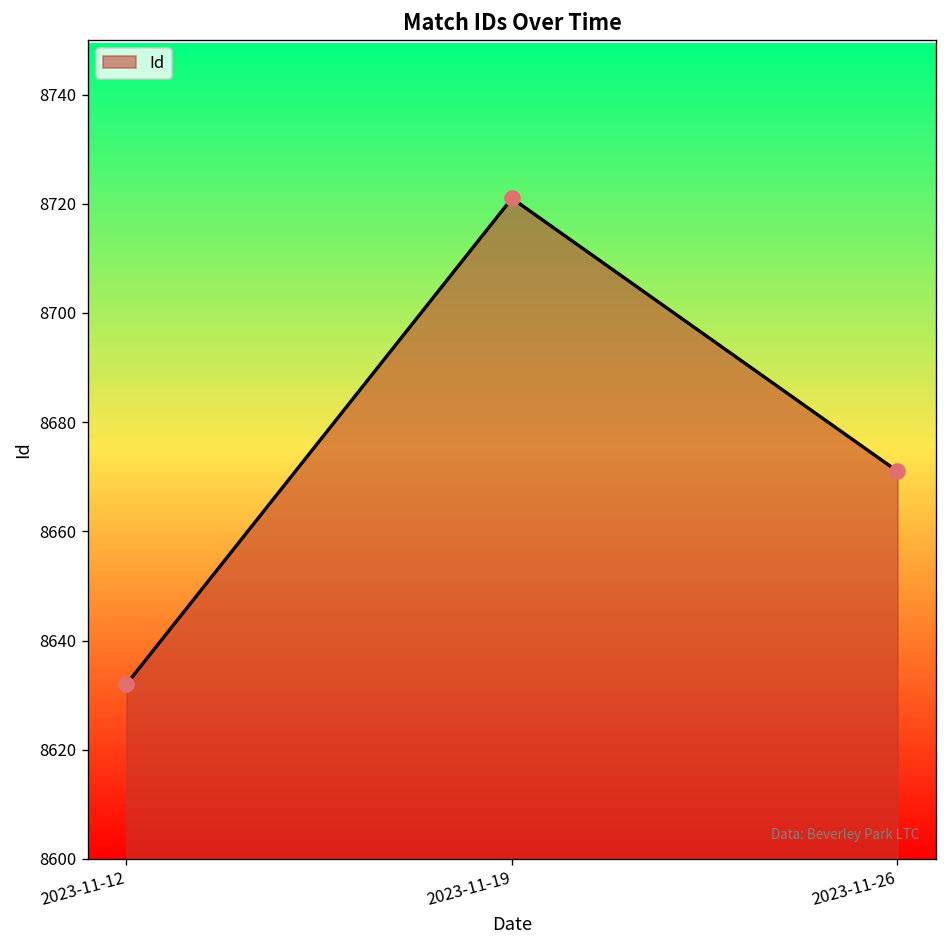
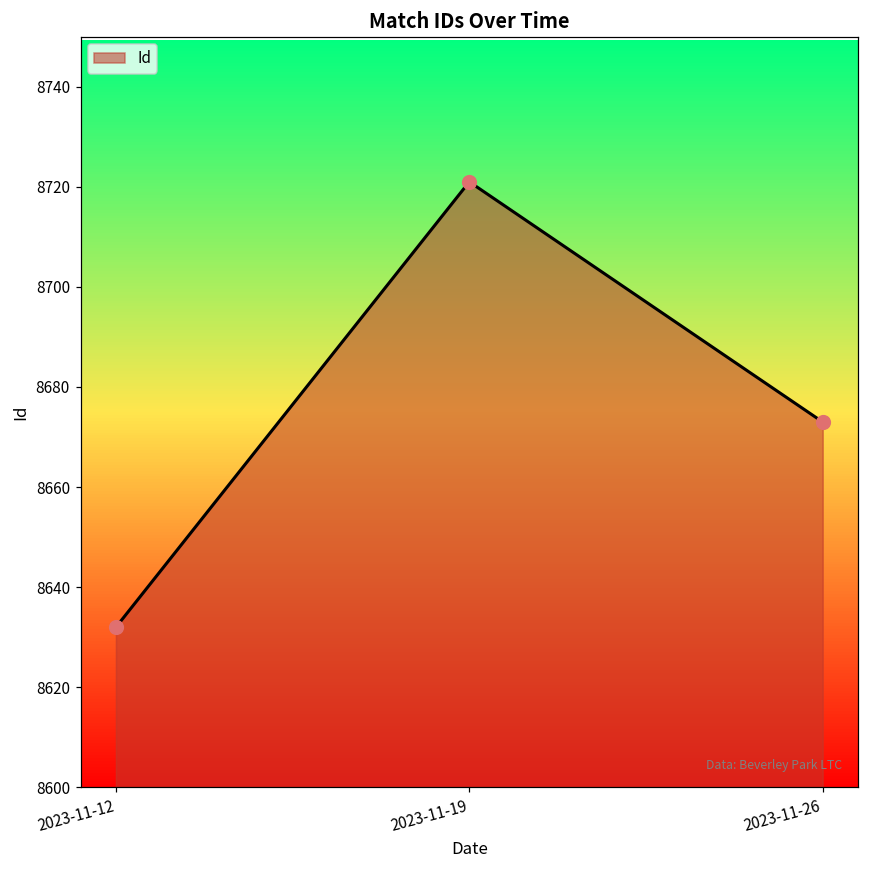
2023-11-26: 8671 -> 8673
